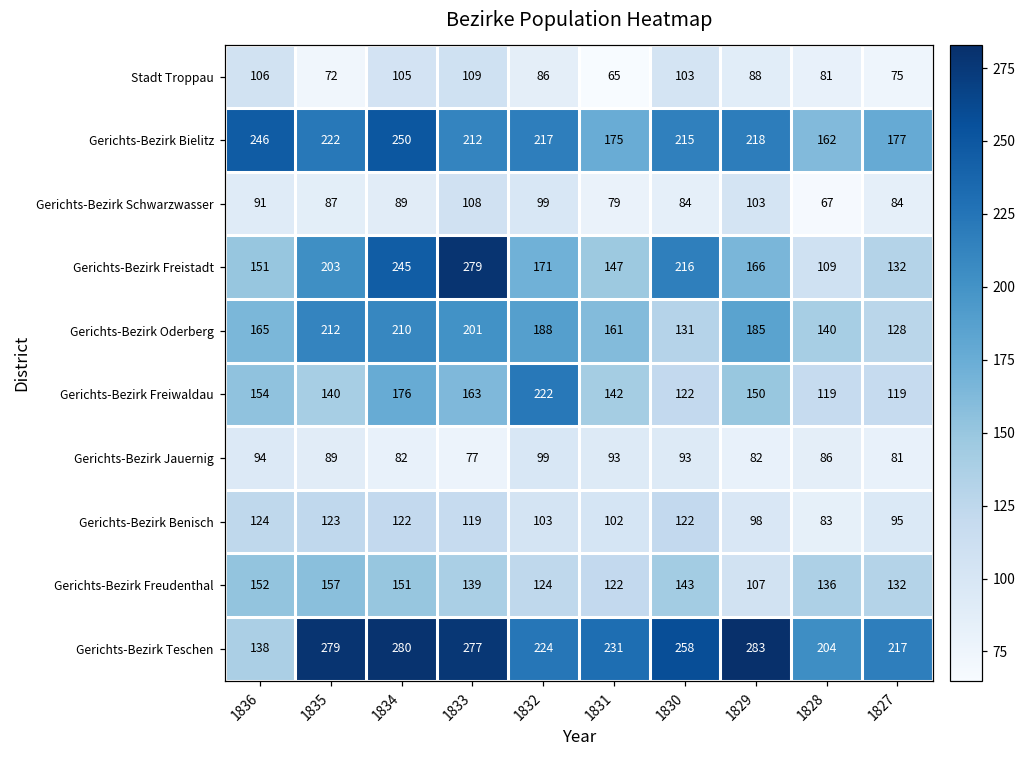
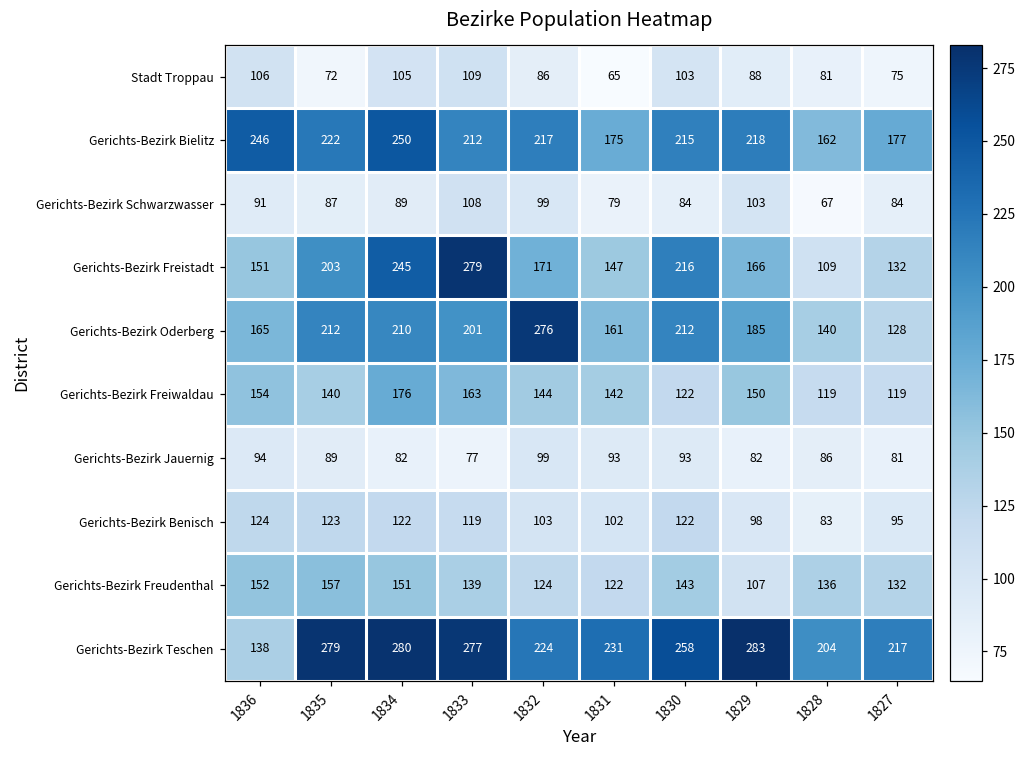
Gerichts-Bezirk Oderberg, 1832: 188 -> 276
Gerichts-Bezirk Oderberg, 1830: 131 -> 212
Gerichts-Bezirk Freiwaldau, 1832: 222 -> 144
